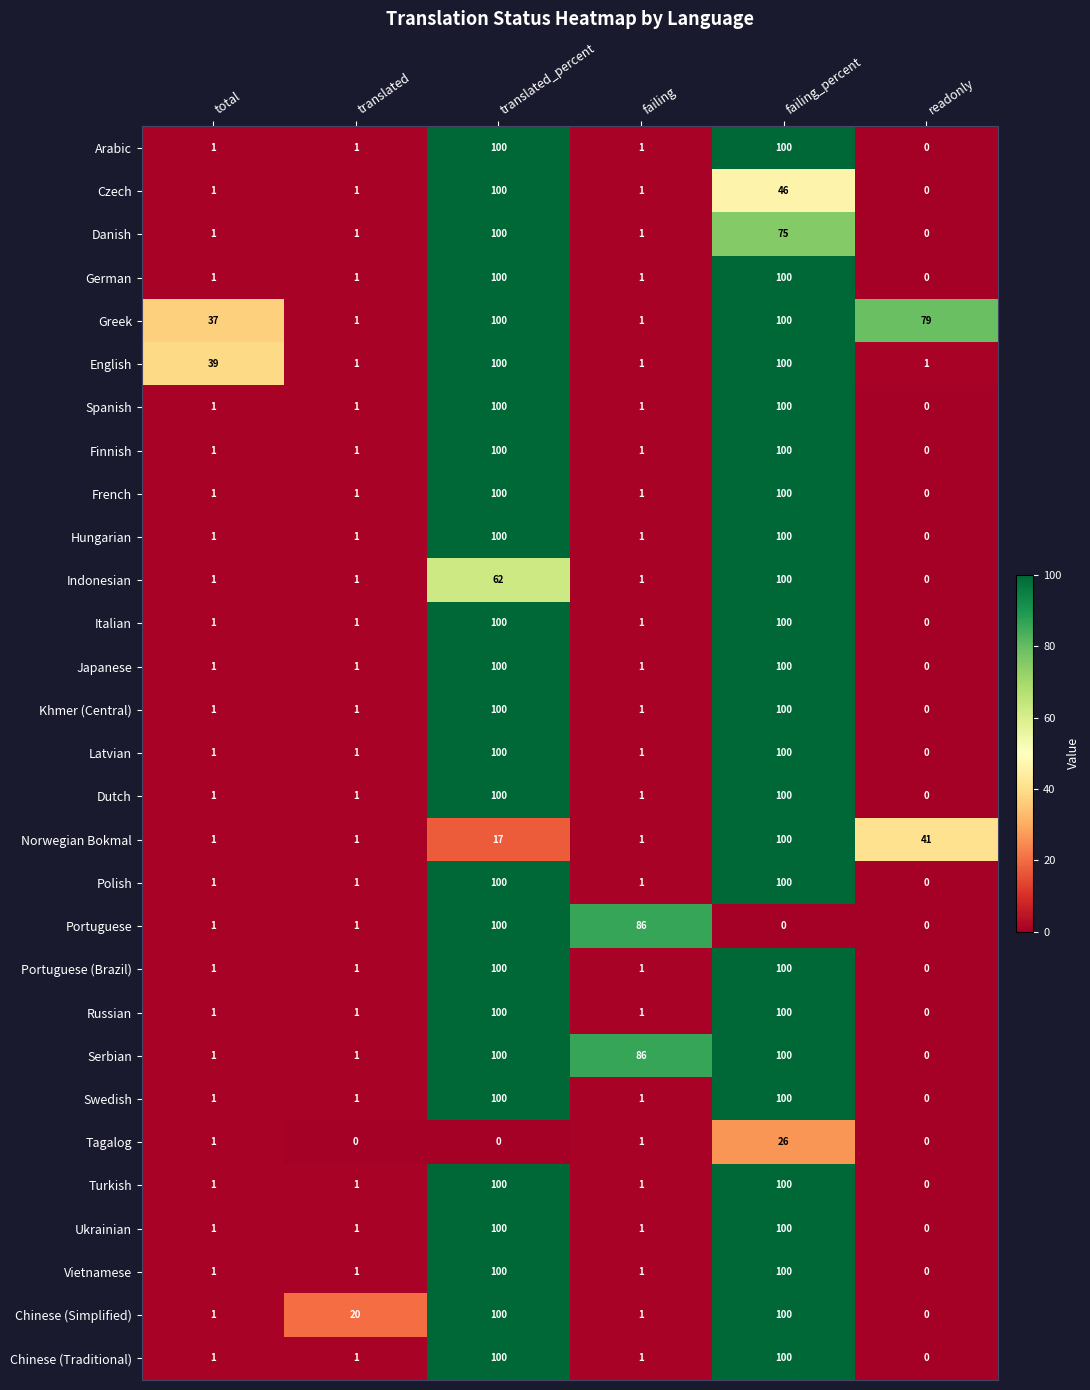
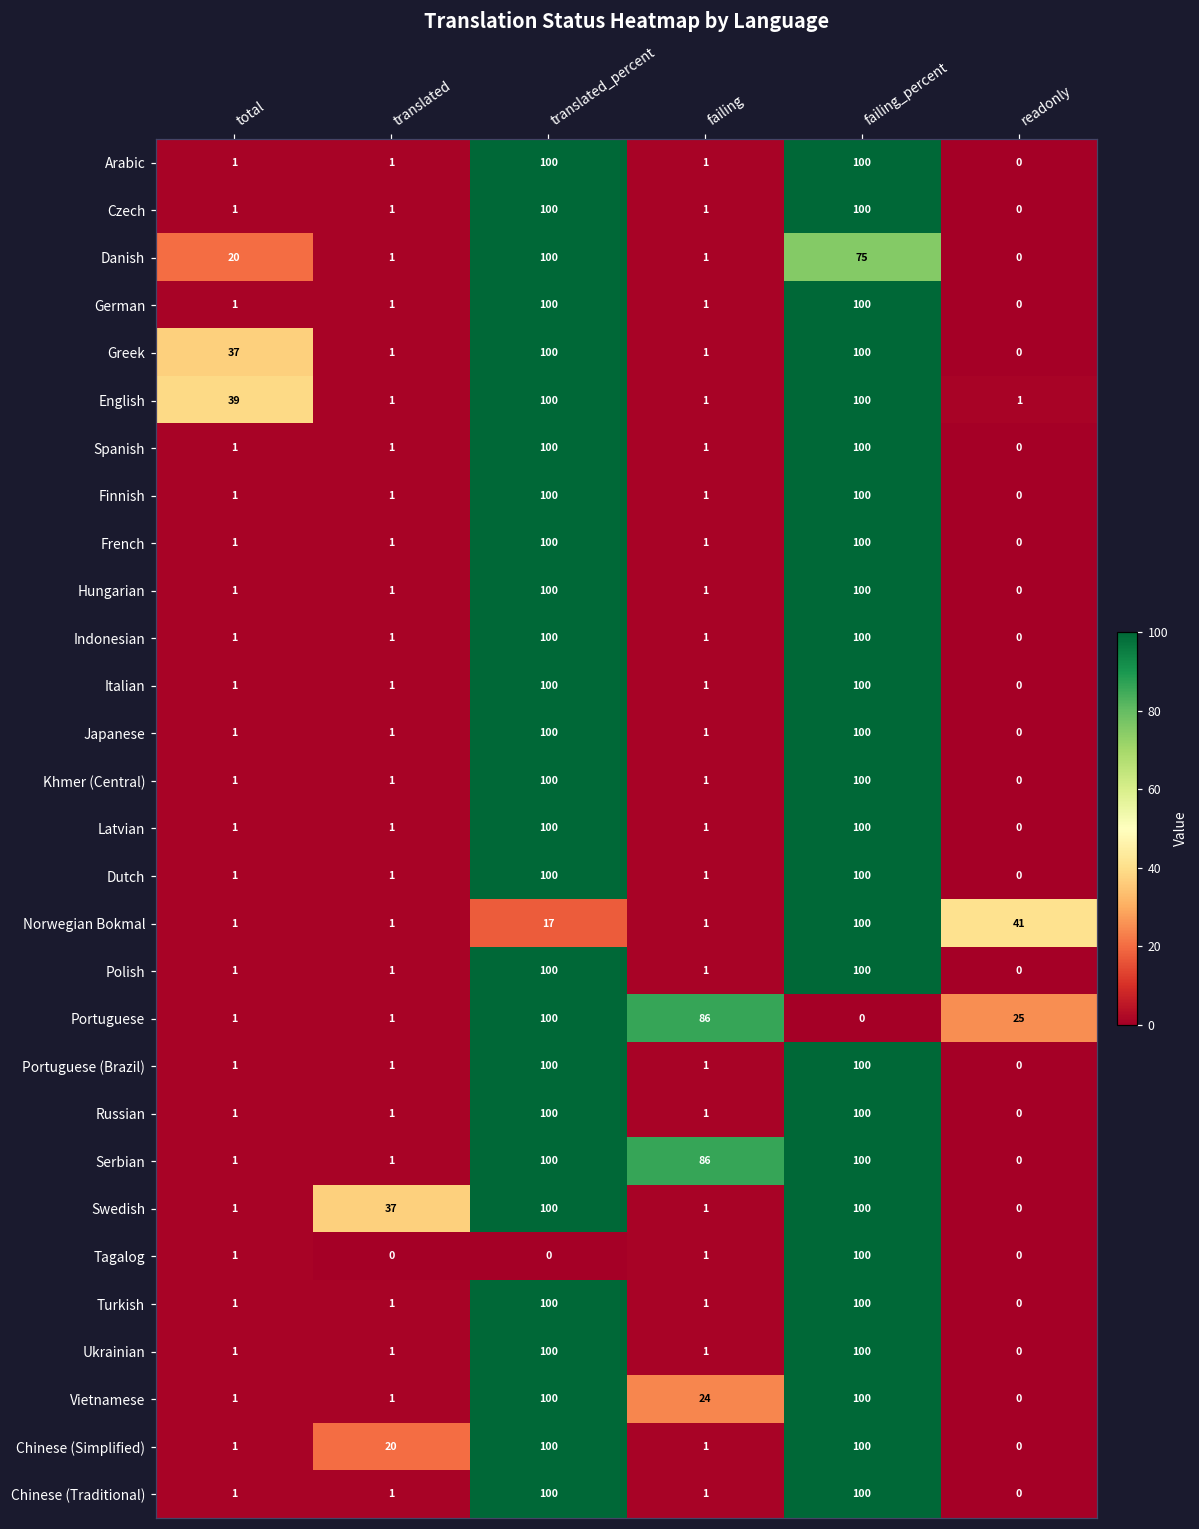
Czech, failing_percent: 46 -> 100
Danish, total: 1 -> 20
Greek, readonly: 79 -> 0
Indonesian, translated_percent: 62 -> 100
Portuguese, readonly: 0 -> 25
Swedish, translated: 1 -> 37
Tagalog, failing_percent: 26 -> 100
Vietnamese, failing: 1 -> 24
